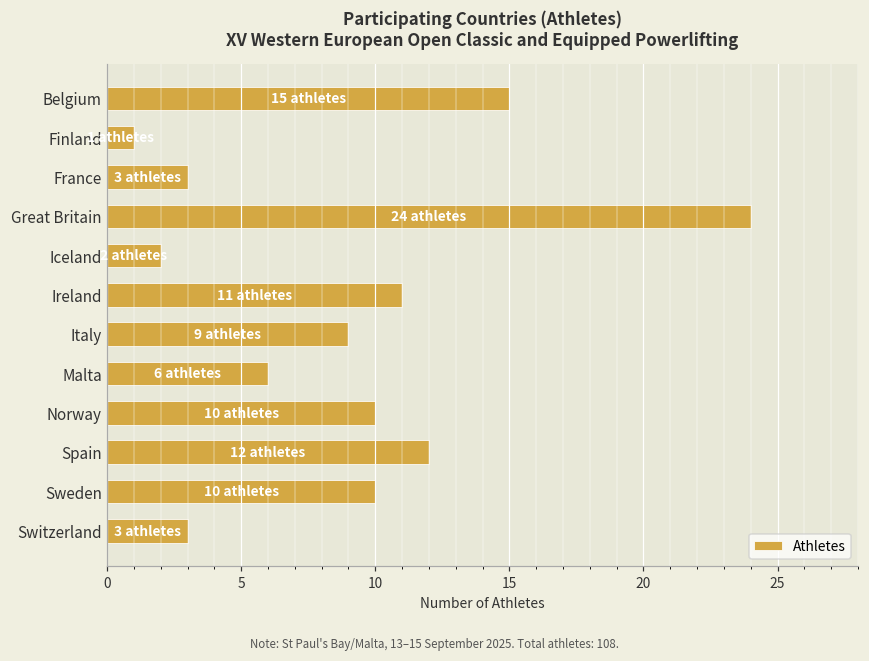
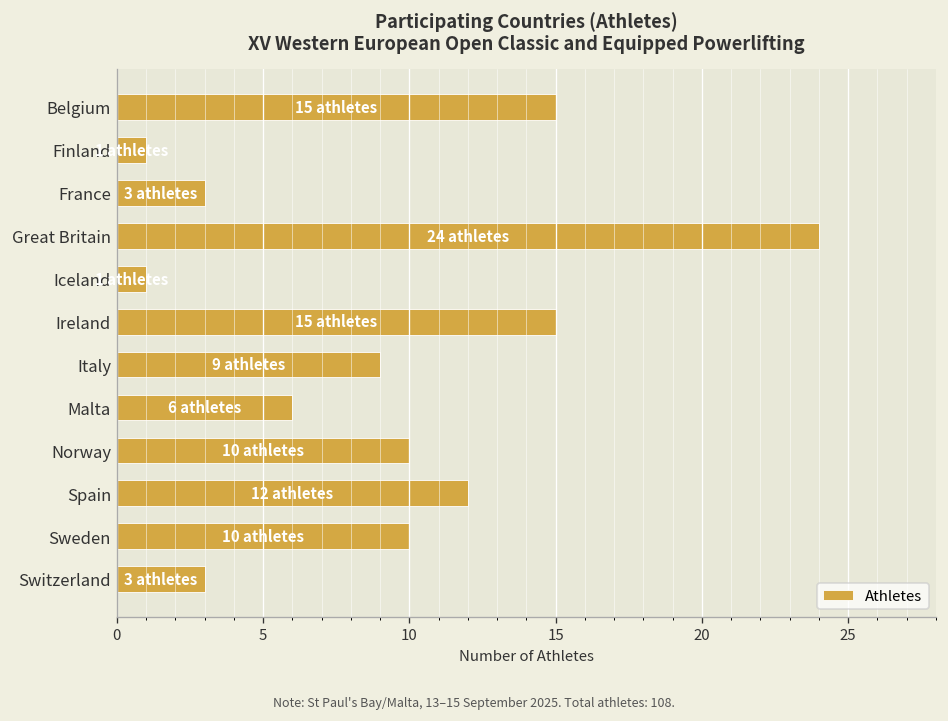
Iceland: 2 -> 1
Ireland: 11 -> 15
